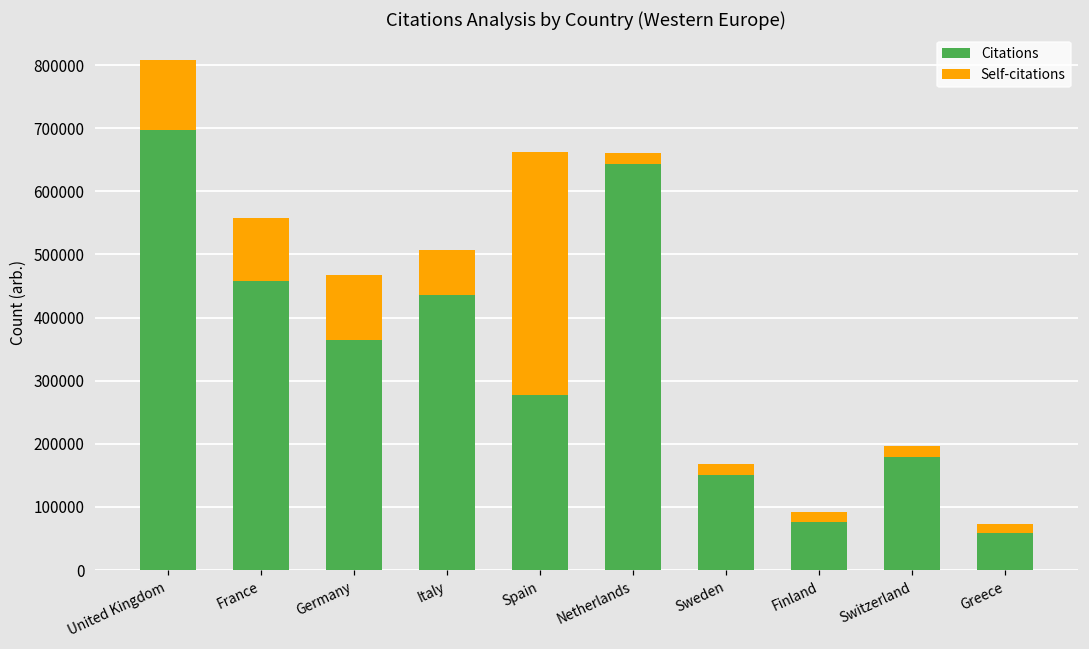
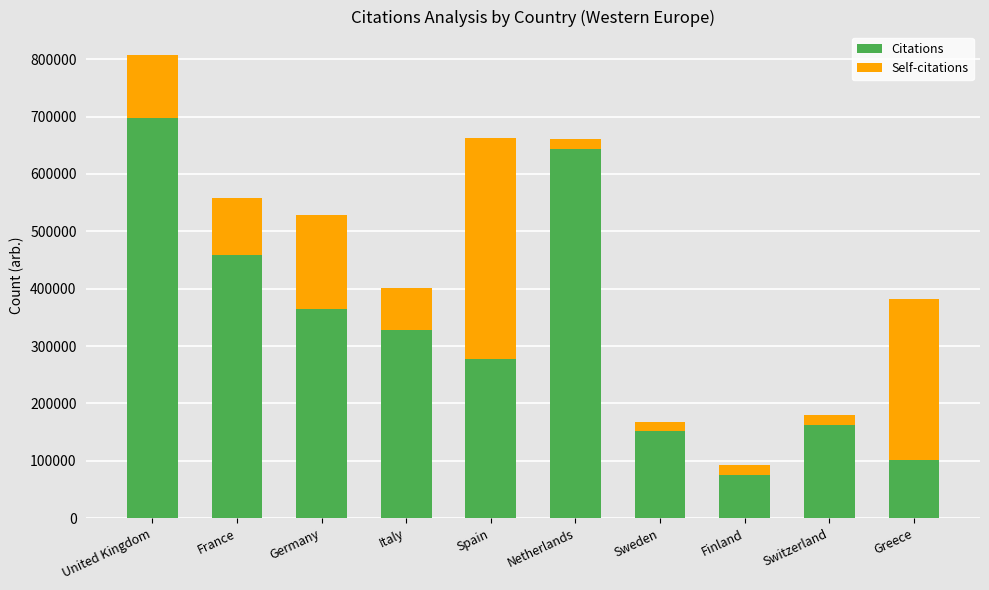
Self-citations, Germany: 100000 -> 160000
Citations, Italy: 440000 -> 330000
Citations, Switzerland: 180000 -> 160000
Citations, Greece: 60000 -> 100000
Self-citations, Greece: 10000 -> 280000
